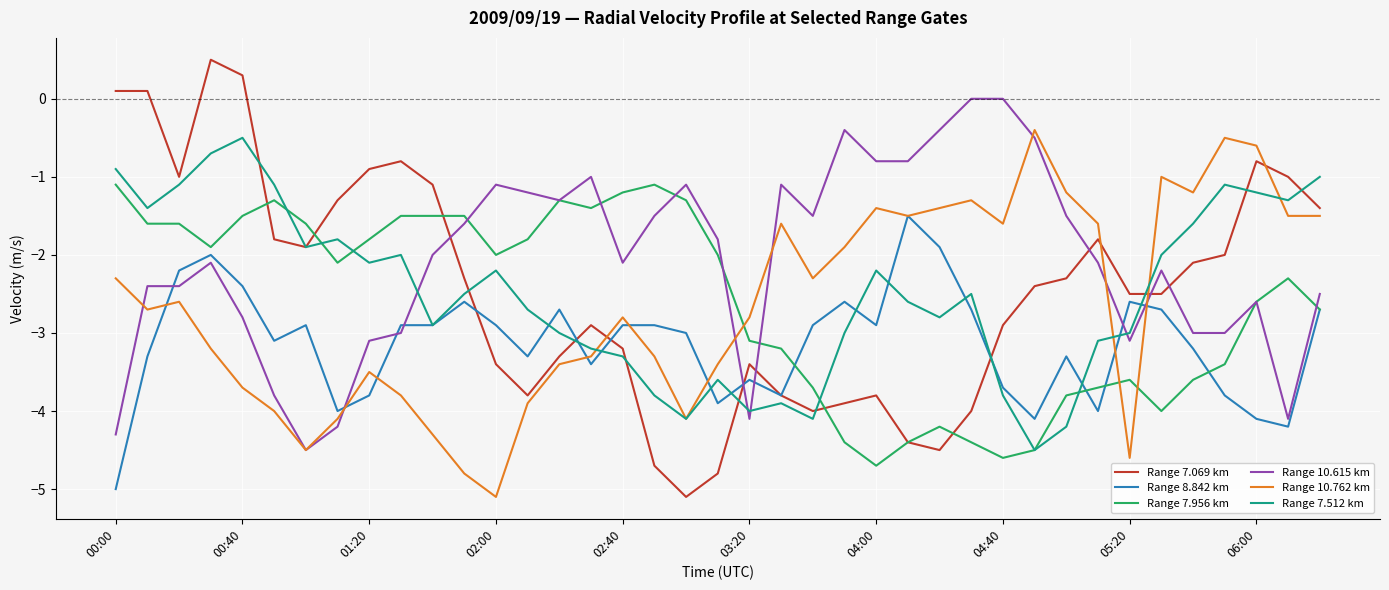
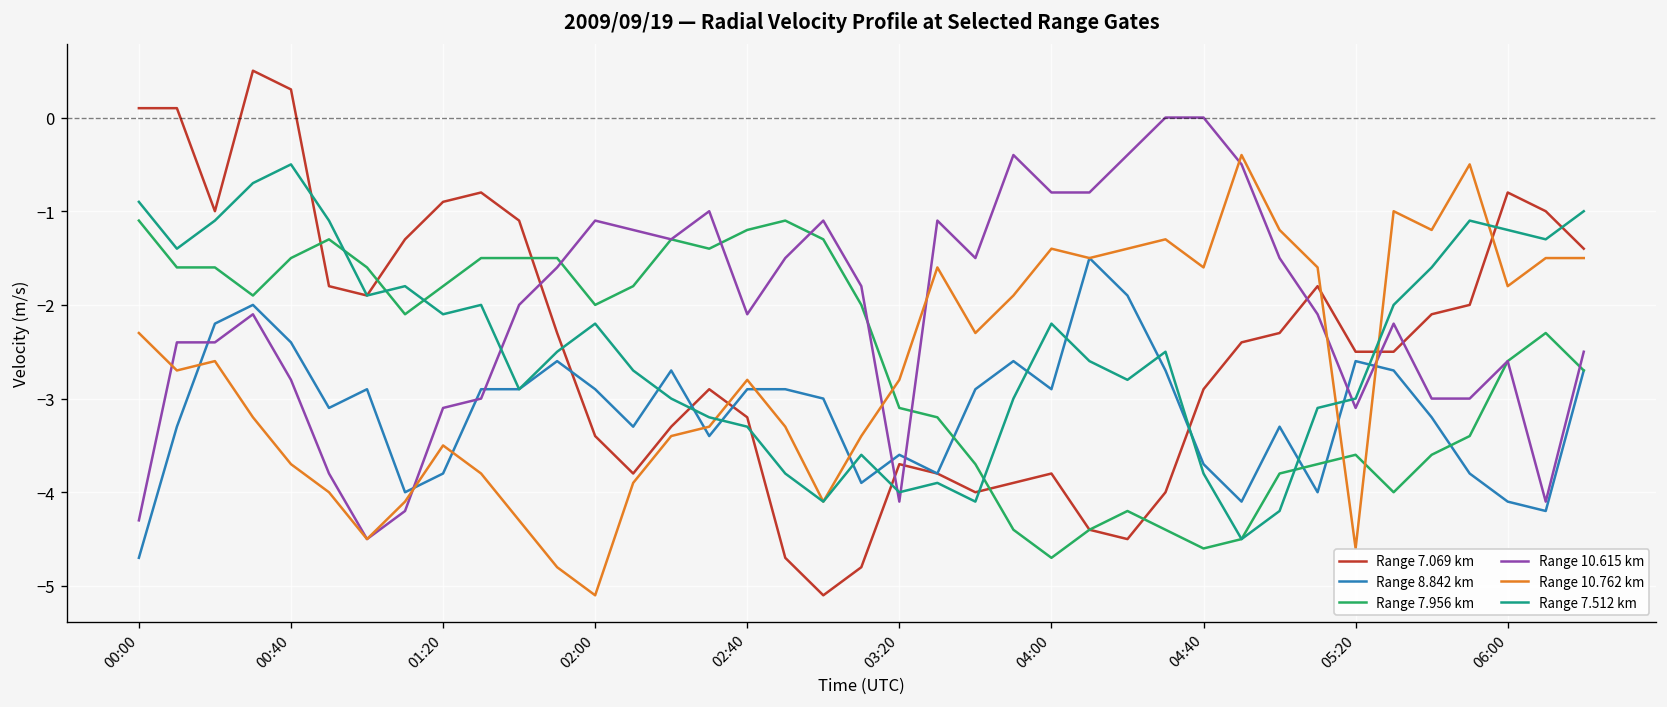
Range 8.842 km, 00:00: -5.0 -> -4.7
Range 7.069 km, 03:20: -3.4 -> -3.7
Range 10.762 km, 06:00: -0.6 -> -1.8
